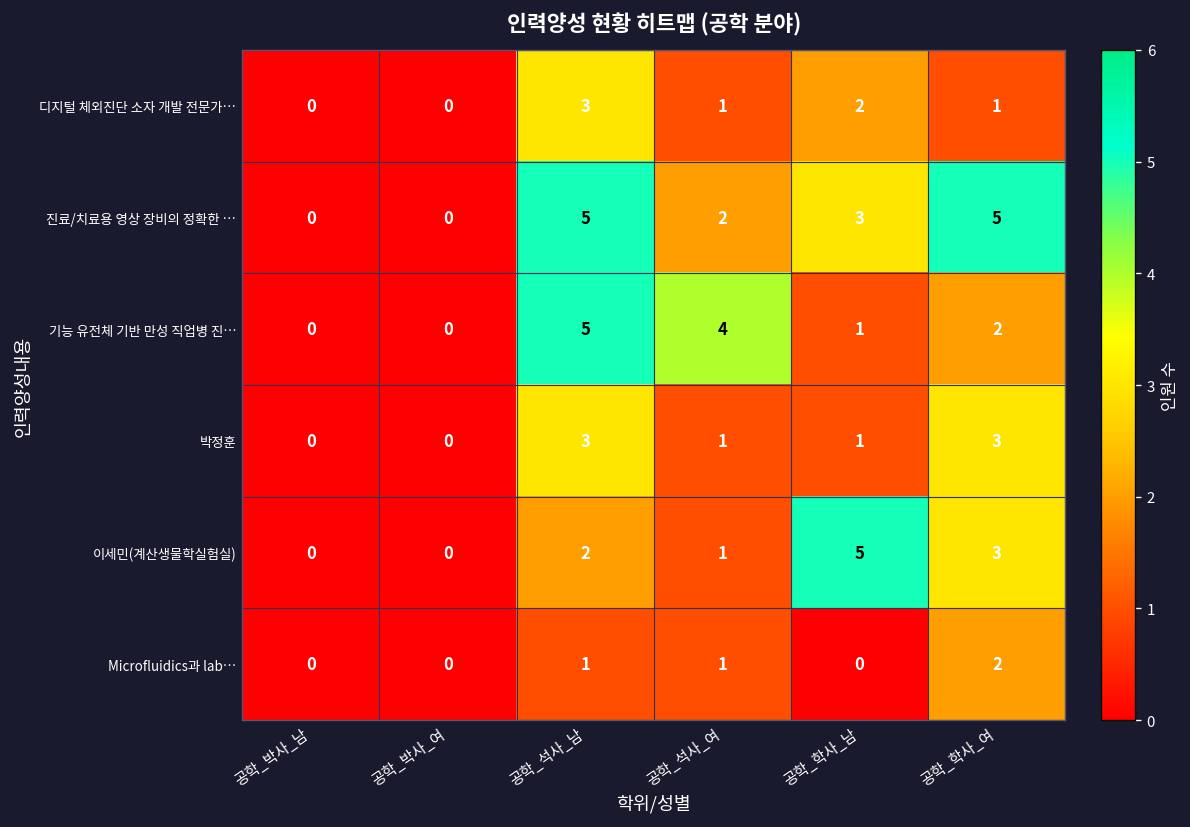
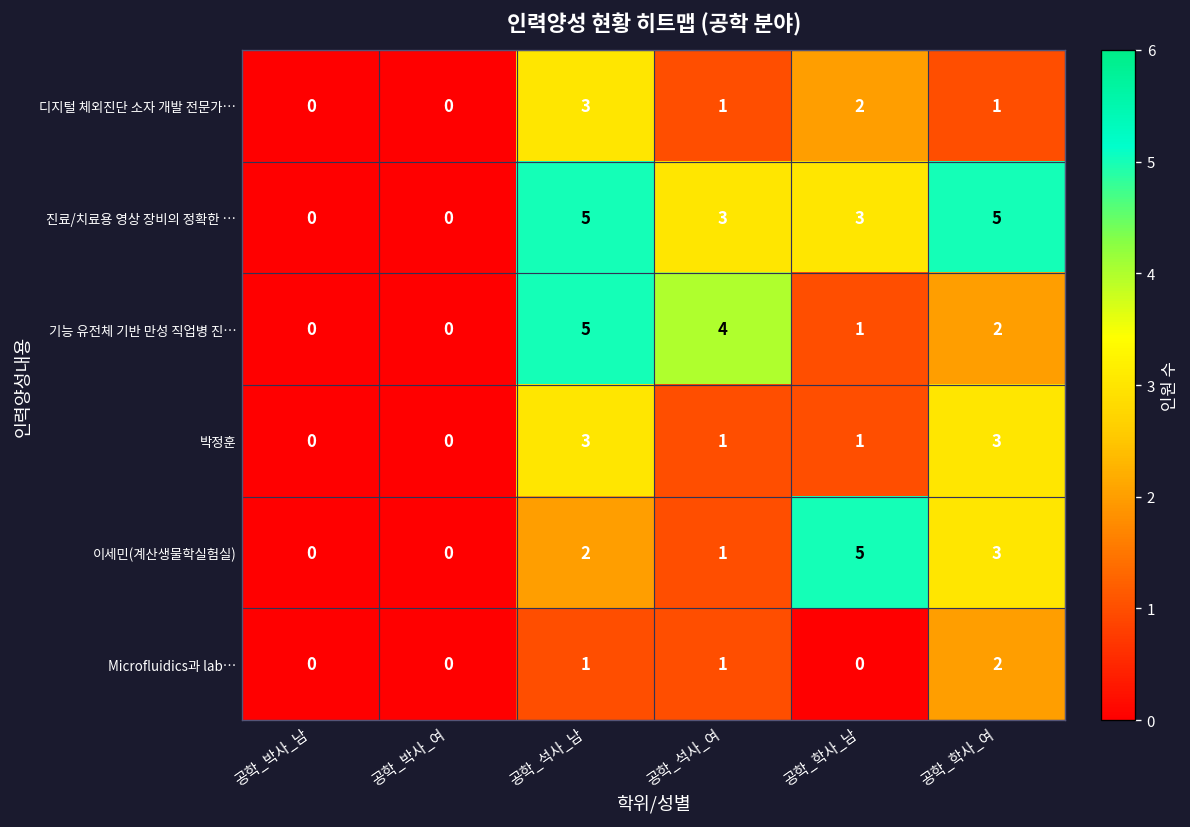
진료/치료용 영상 장비의 정확한 …, 공학_석사_여: 2 -> 3
